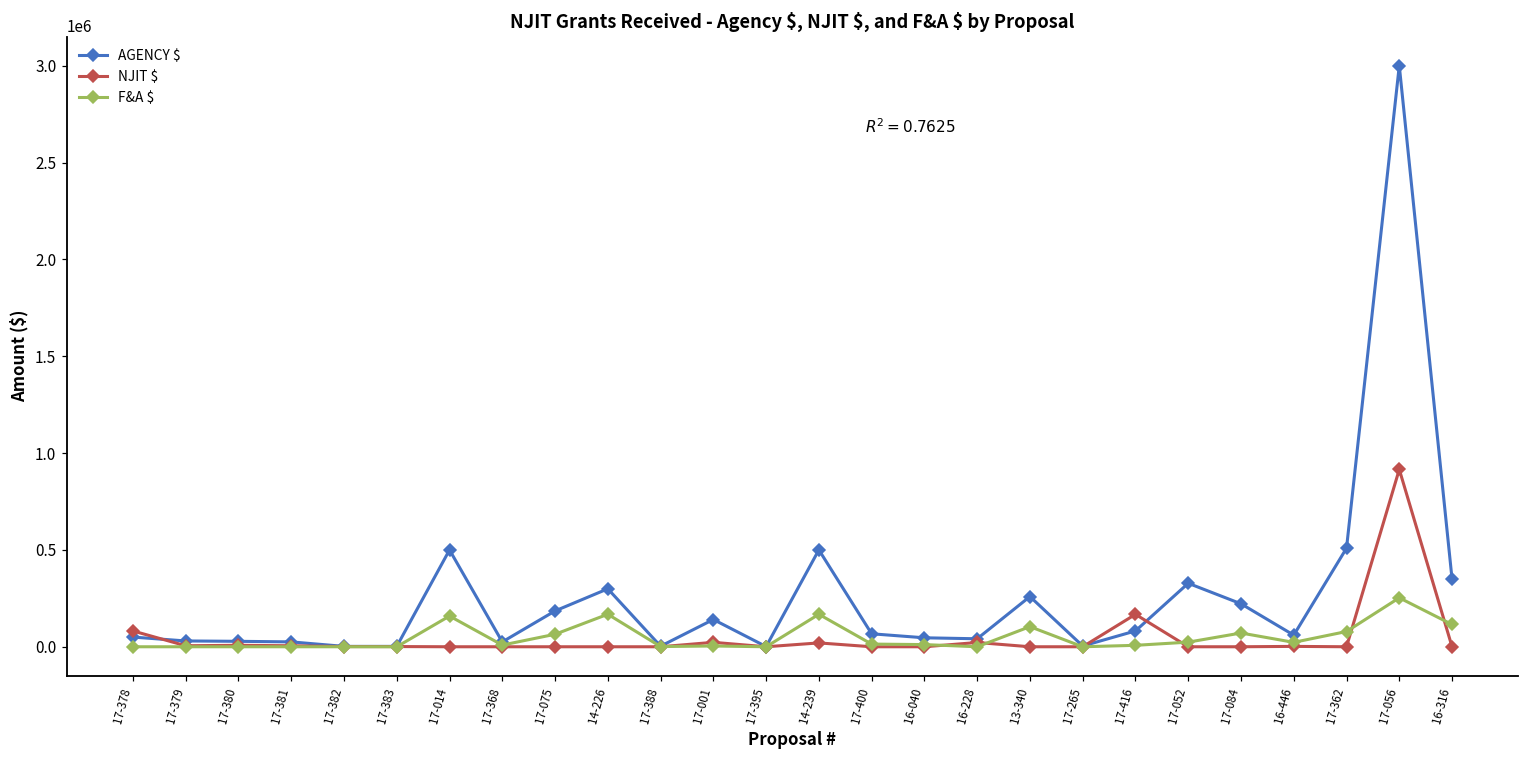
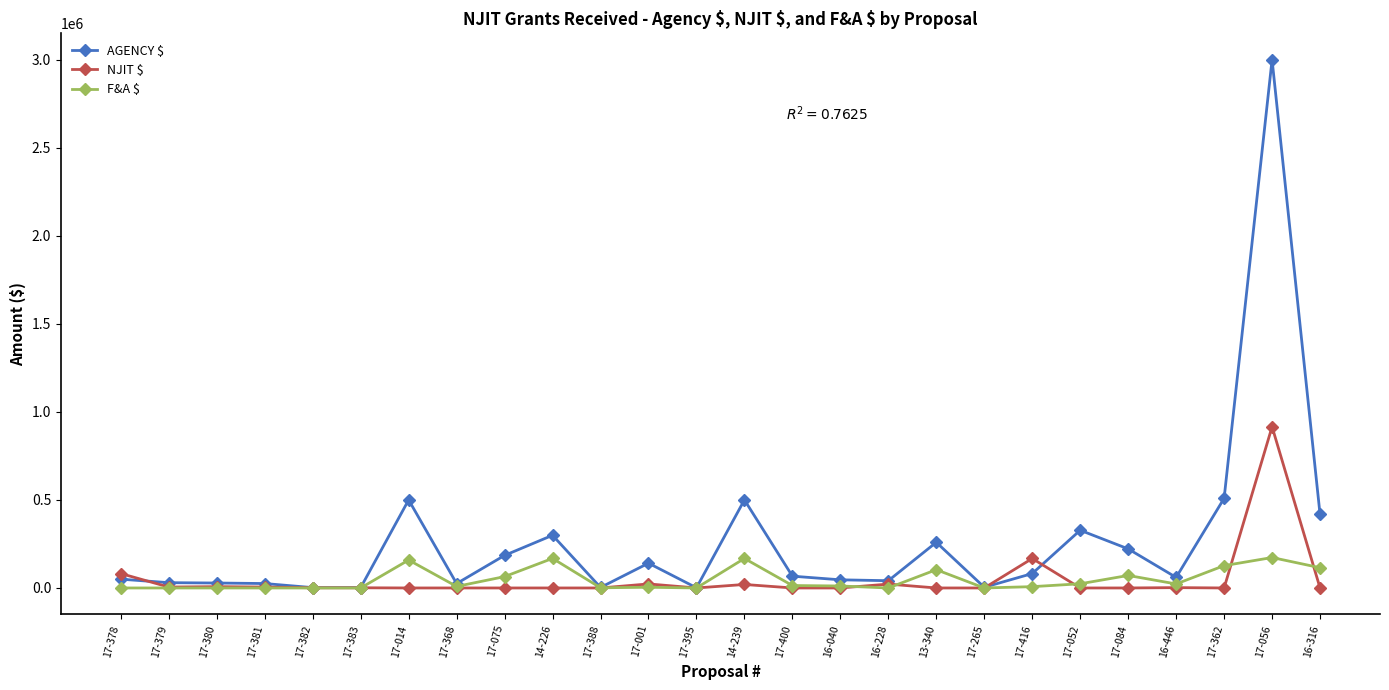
F&A $, 17-362: 80000 -> 130000
F&A $, 17-056: 250000 -> 170000
AGENCY $, 16-316: 350000 -> 420000
